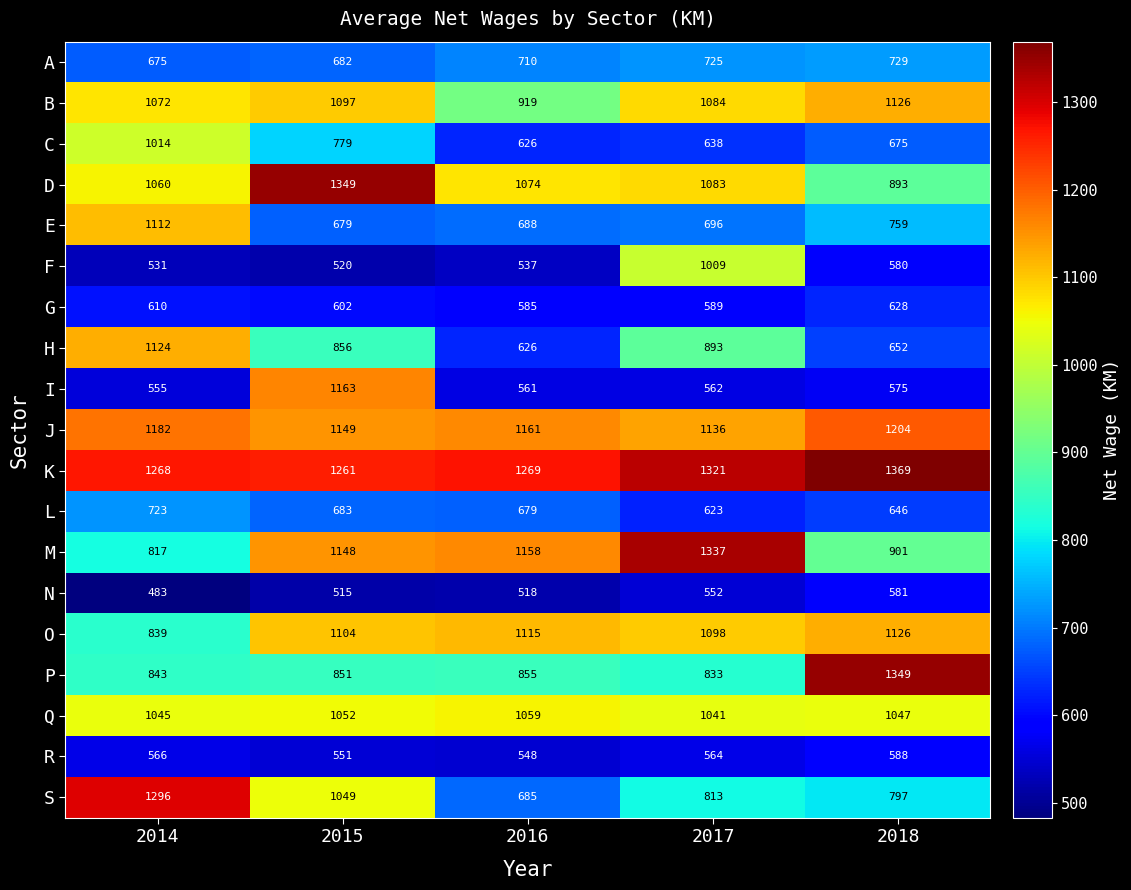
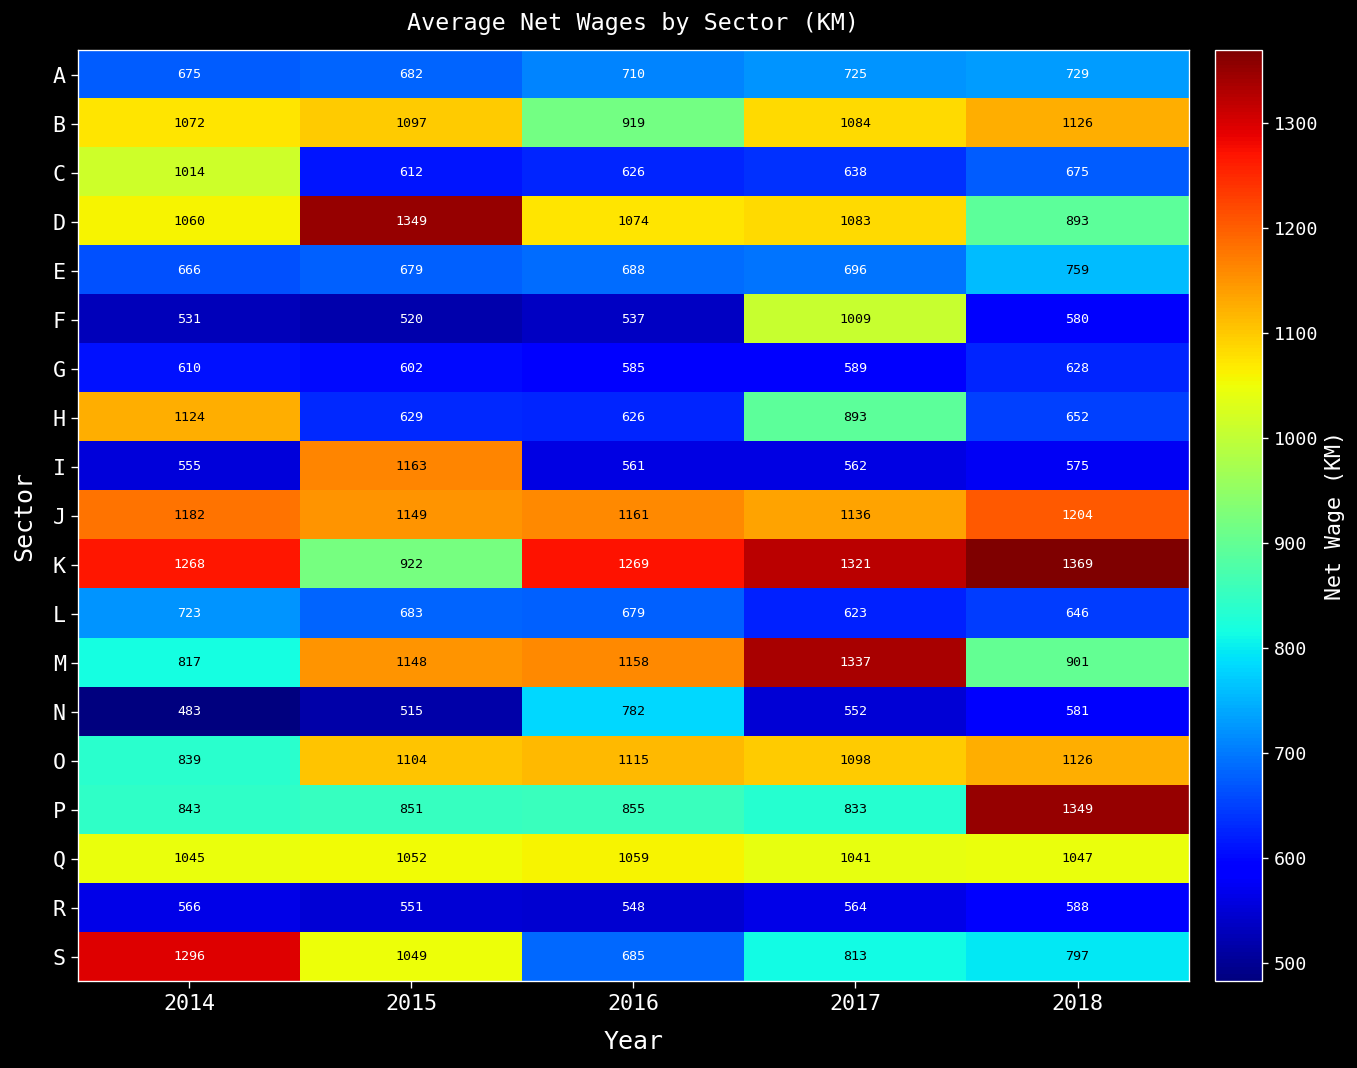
C, 2015: 779 -> 612
E, 2014: 1112 -> 666
H, 2015: 856 -> 629
K, 2015: 1261 -> 922
N, 2016: 518 -> 782
